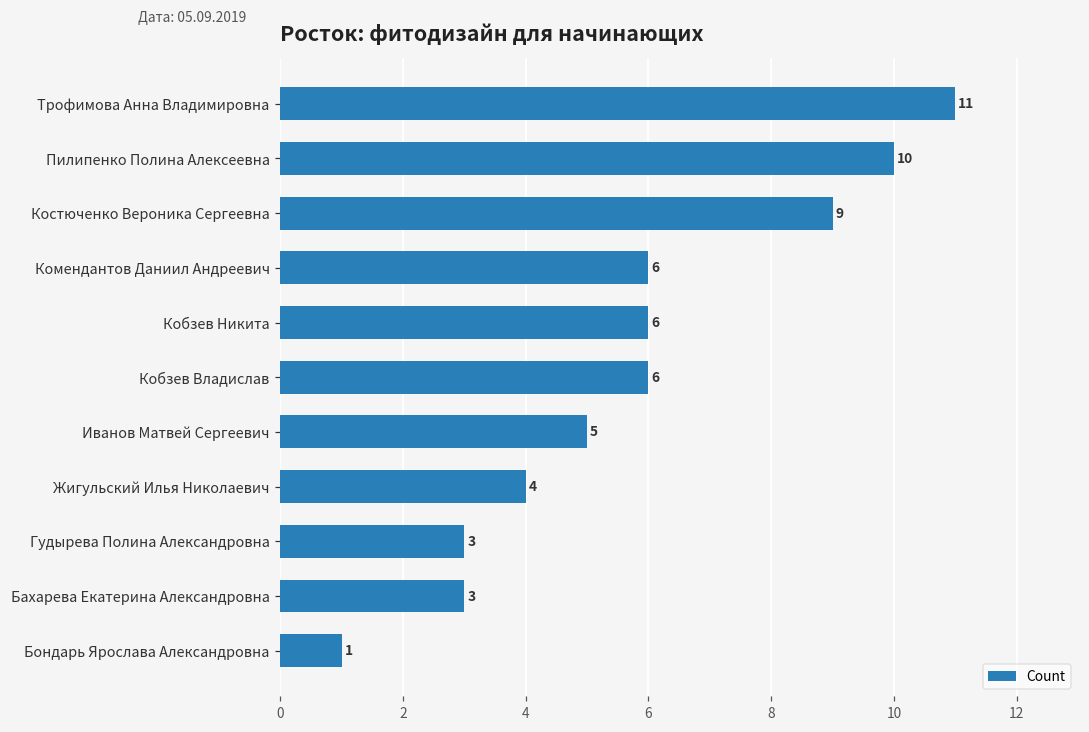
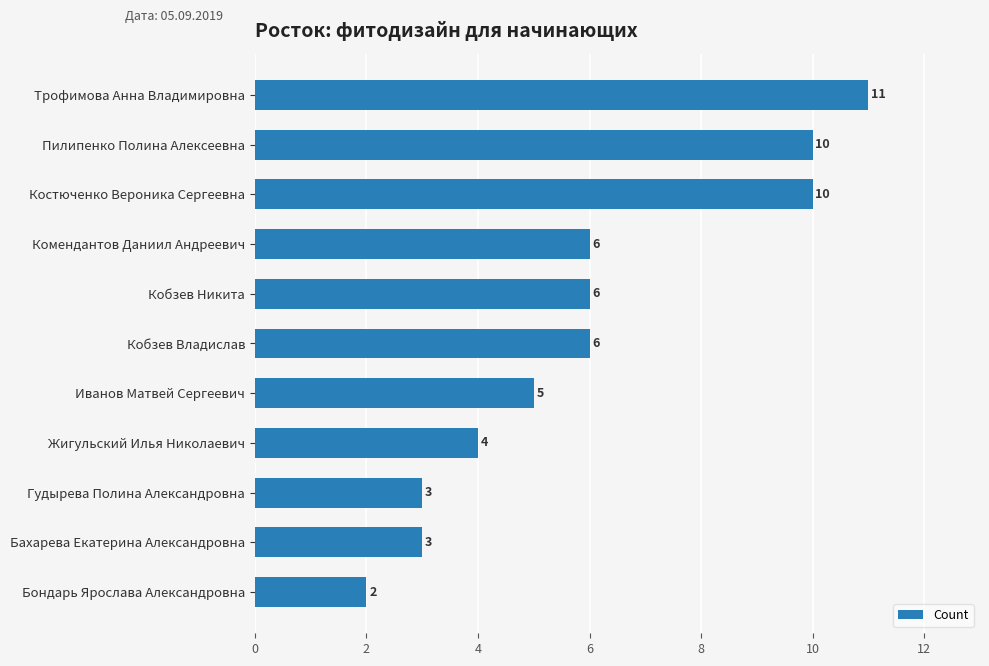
Костюченко Вероника Сергеевна: 9 -> 10
Бондарь Ярослава Александровна: 1 -> 2
